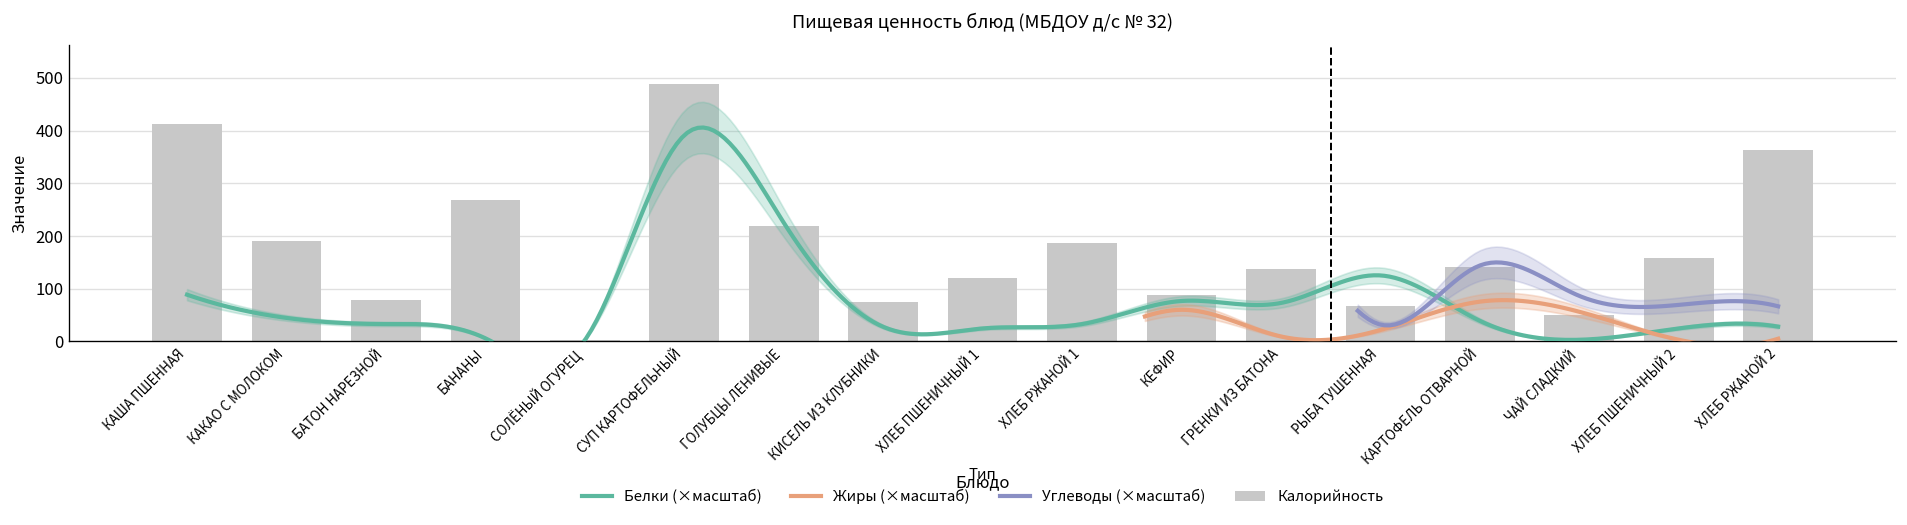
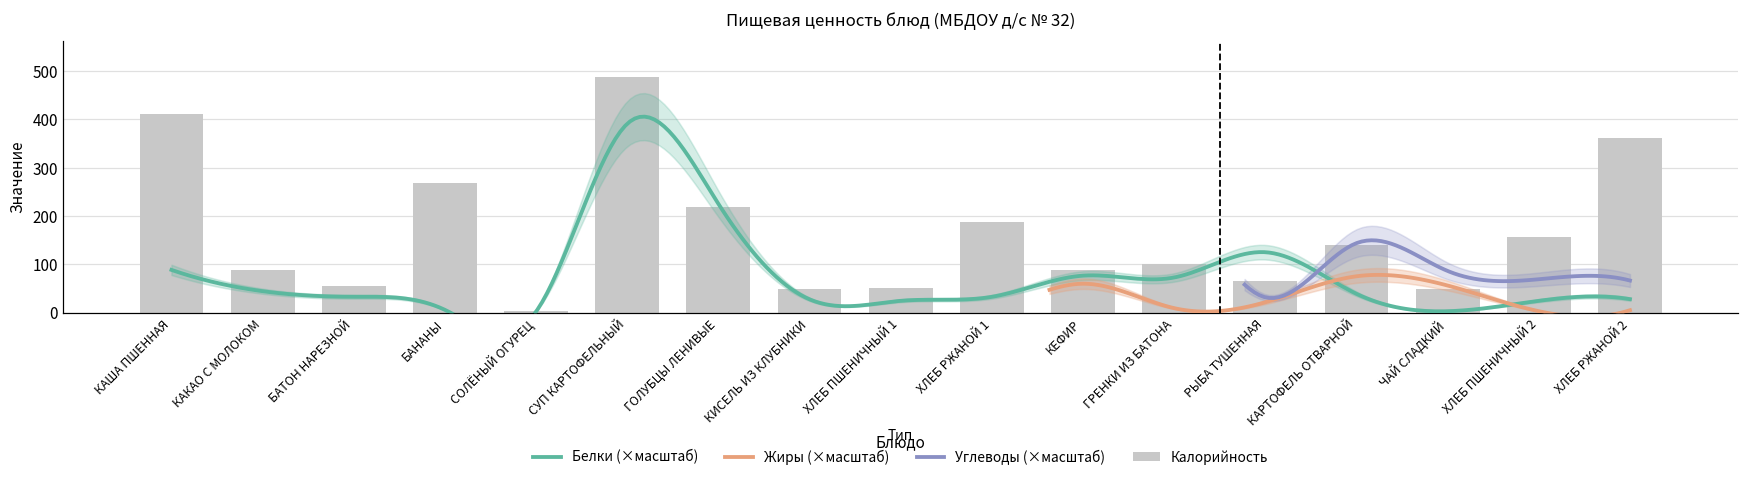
Калорийность, КАКАО С МОЛОКОМ: 190 -> 90
Калорийность, БАТОН НАРЕЗНОЙ: 80 -> 60
Калорийность, КИСЕЛЬ ИЗ КЛУБНИКИ: 70 -> 50
Калорийность, ХЛЕБ ПШЕНИЧНЫЙ 1: 120 -> 50
Калорийность, ГРЕНКИ ИЗ БАТОНА: 140 -> 100
